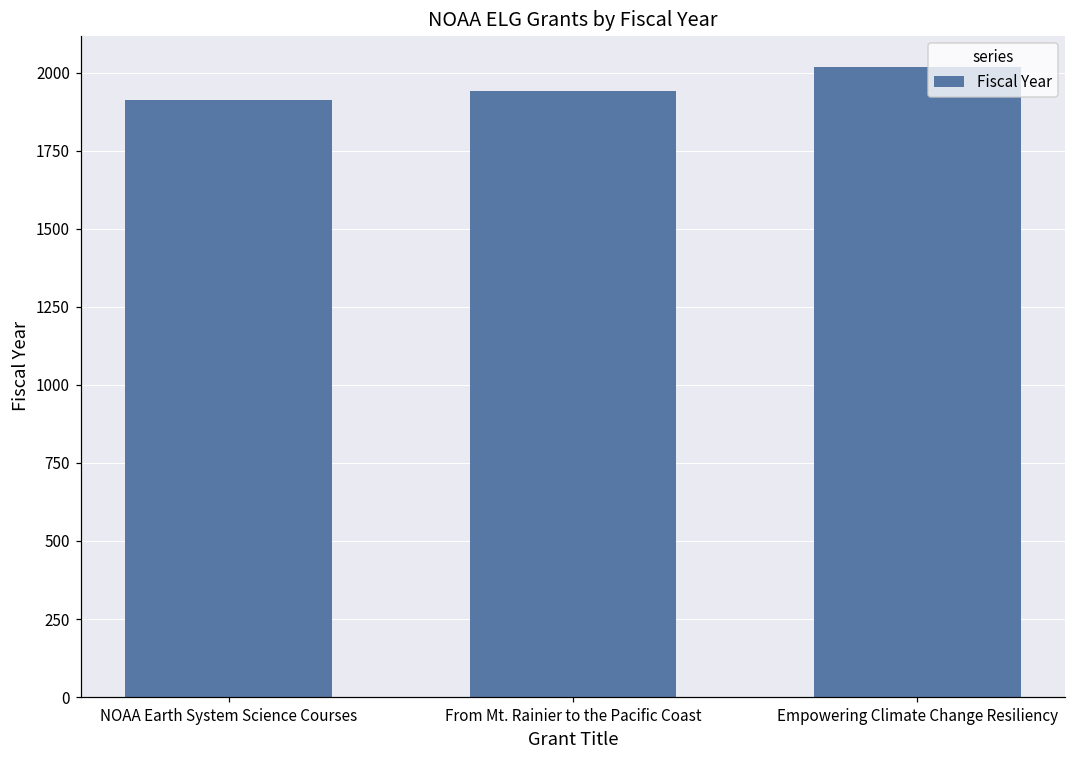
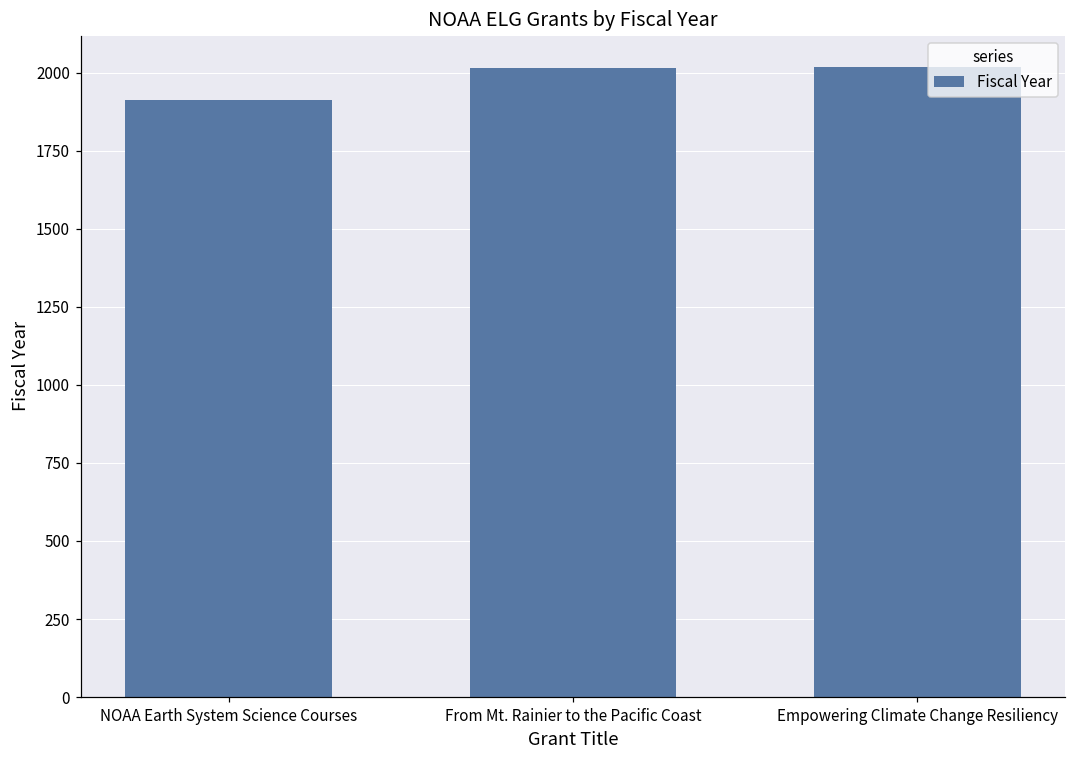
From Mt. Rainier to the Pacific Coast: 1940 -> 2020
